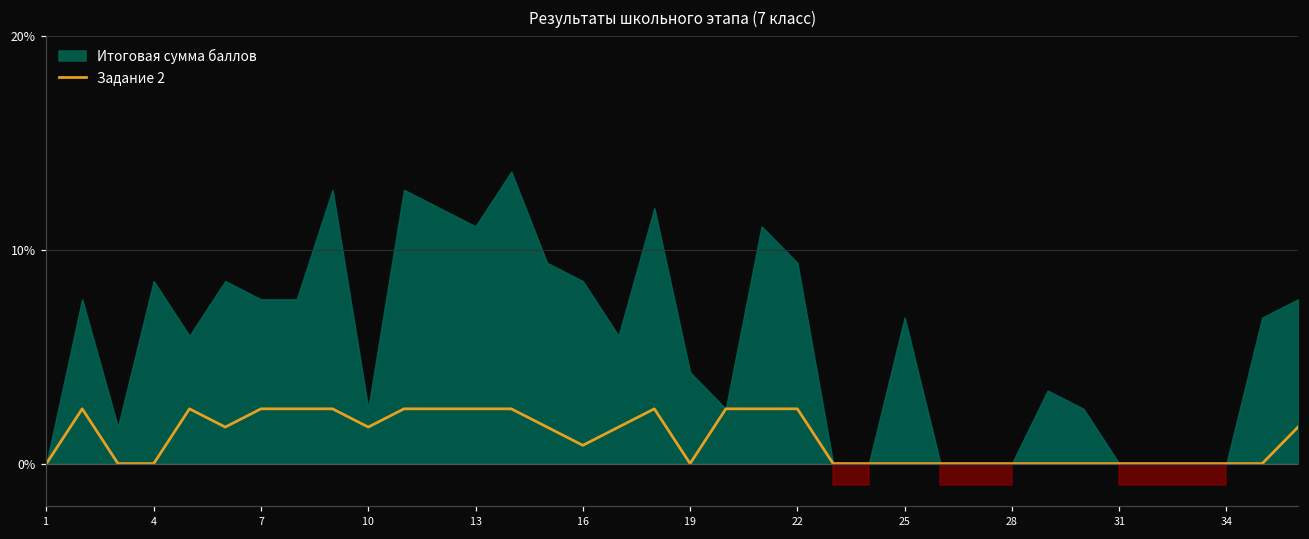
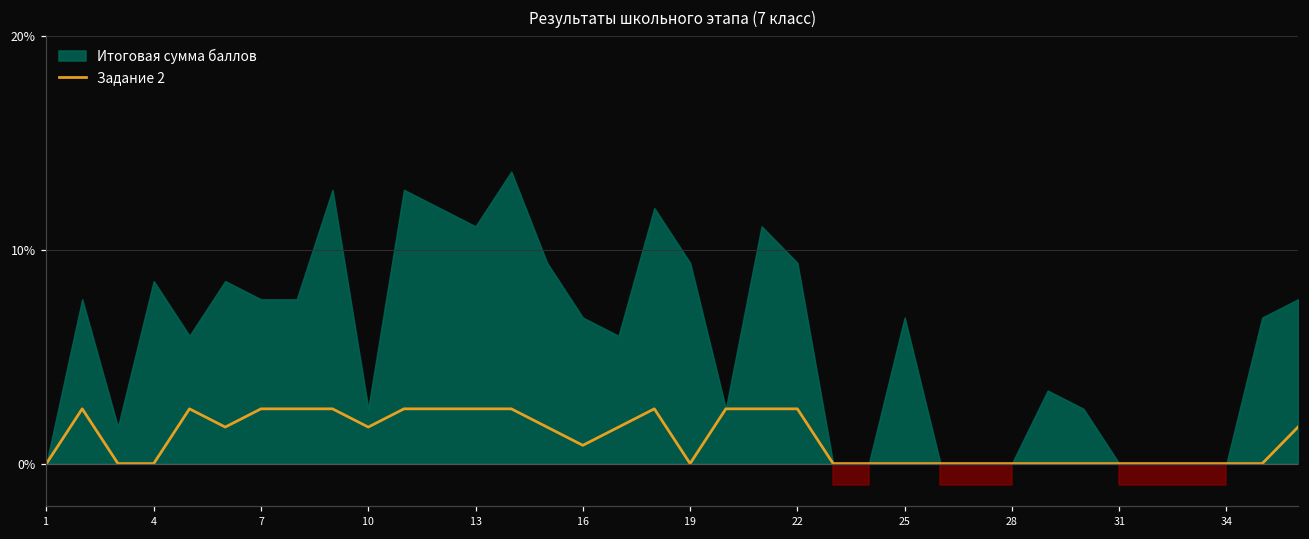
Итоговая сумма баллов, 16: 8.5% -> 6.8%
Итоговая сумма баллов, 19: 4.3% -> 9.4%
